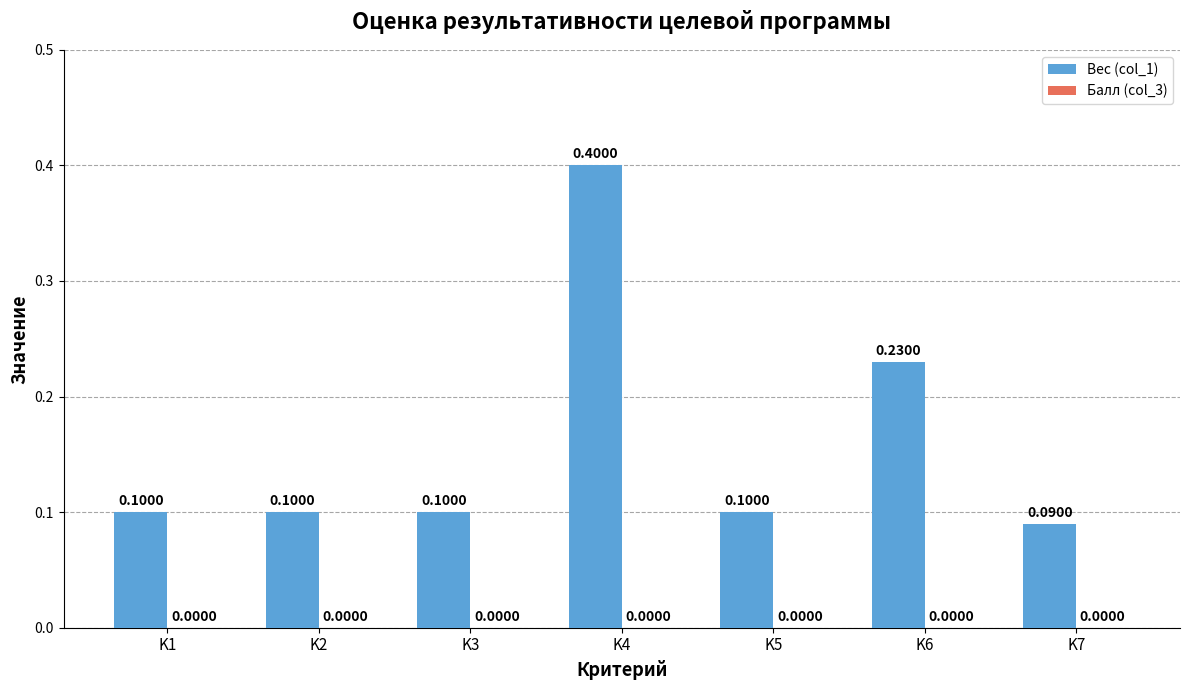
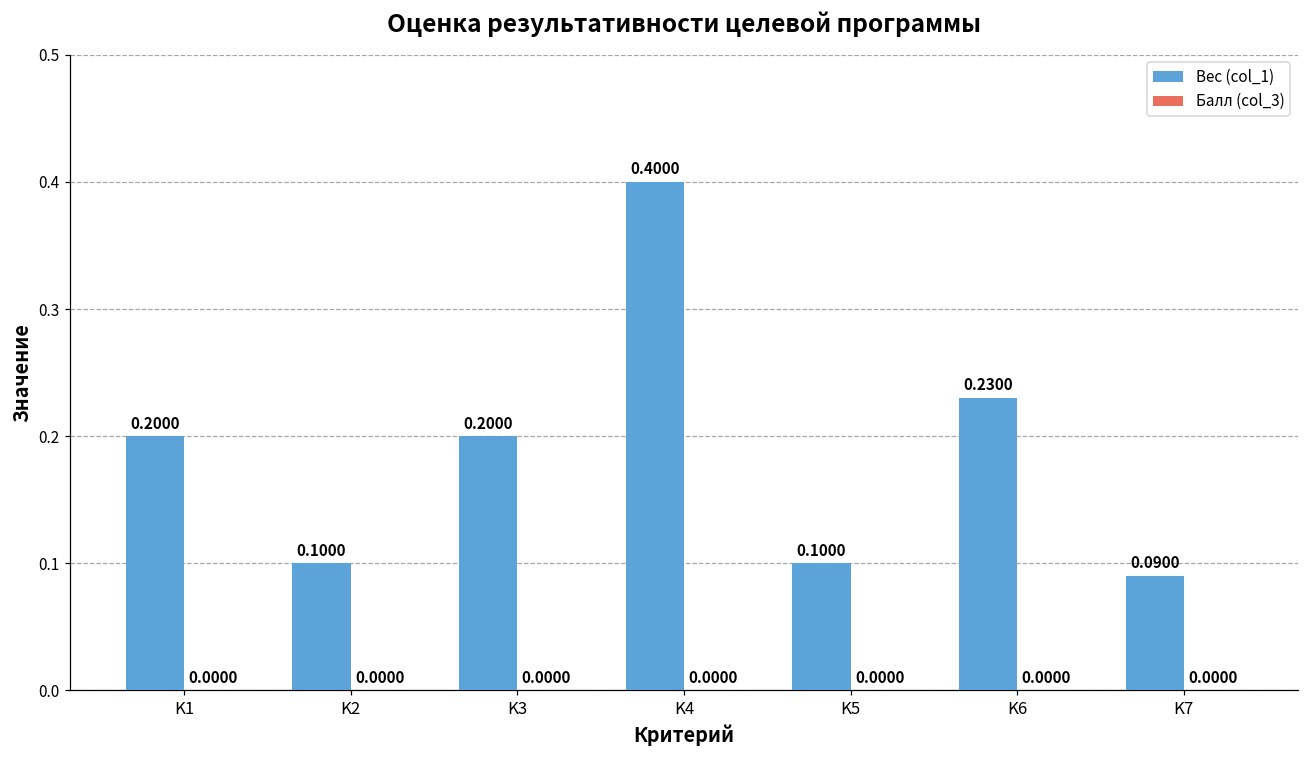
Вес (col_1), K1: 0.1000 -> 0.2000
Вес (col_1), K3: 0.1000 -> 0.2000
